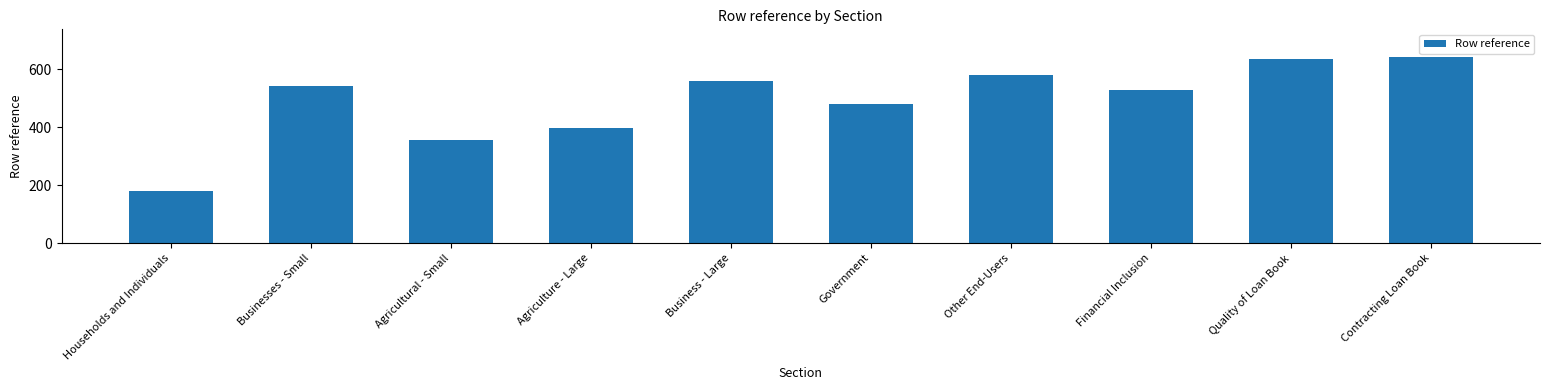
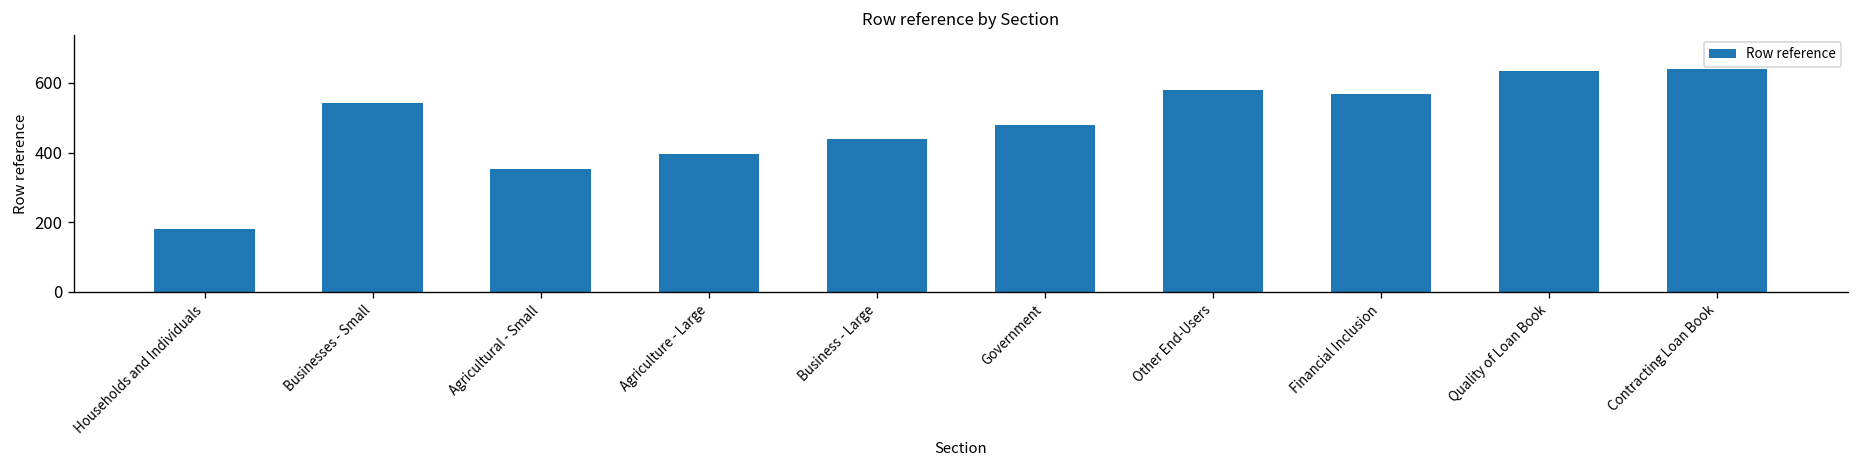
Business - Large: 560 -> 440
Financial Inclusion: 530 -> 570
